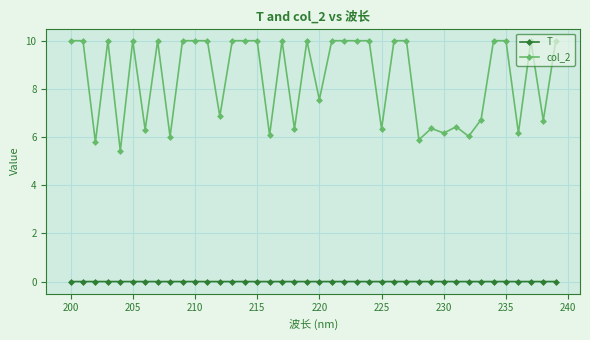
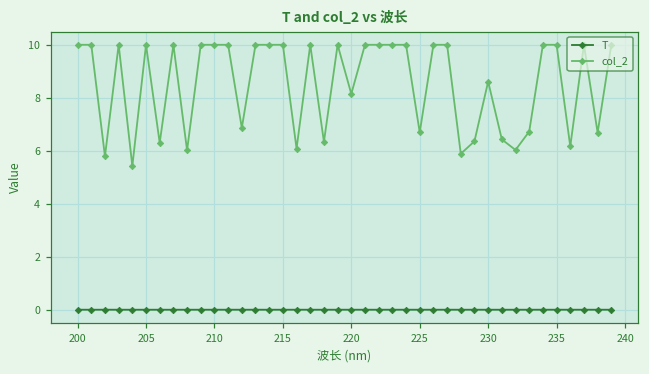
col_2, 220: 7.6 -> 8.1
col_2, 225: 6.3 -> 6.7
col_2, 230: 6.2 -> 8.6
